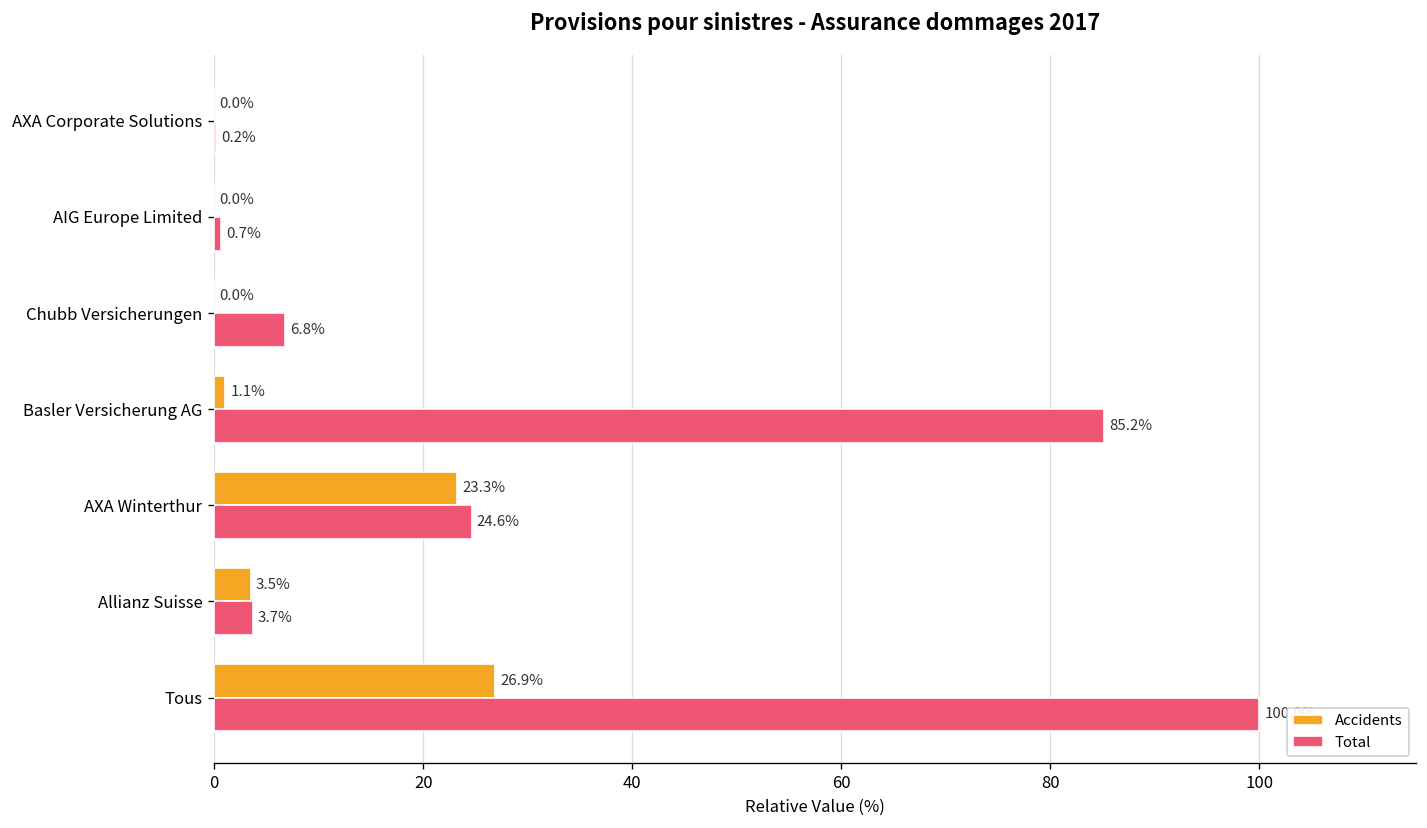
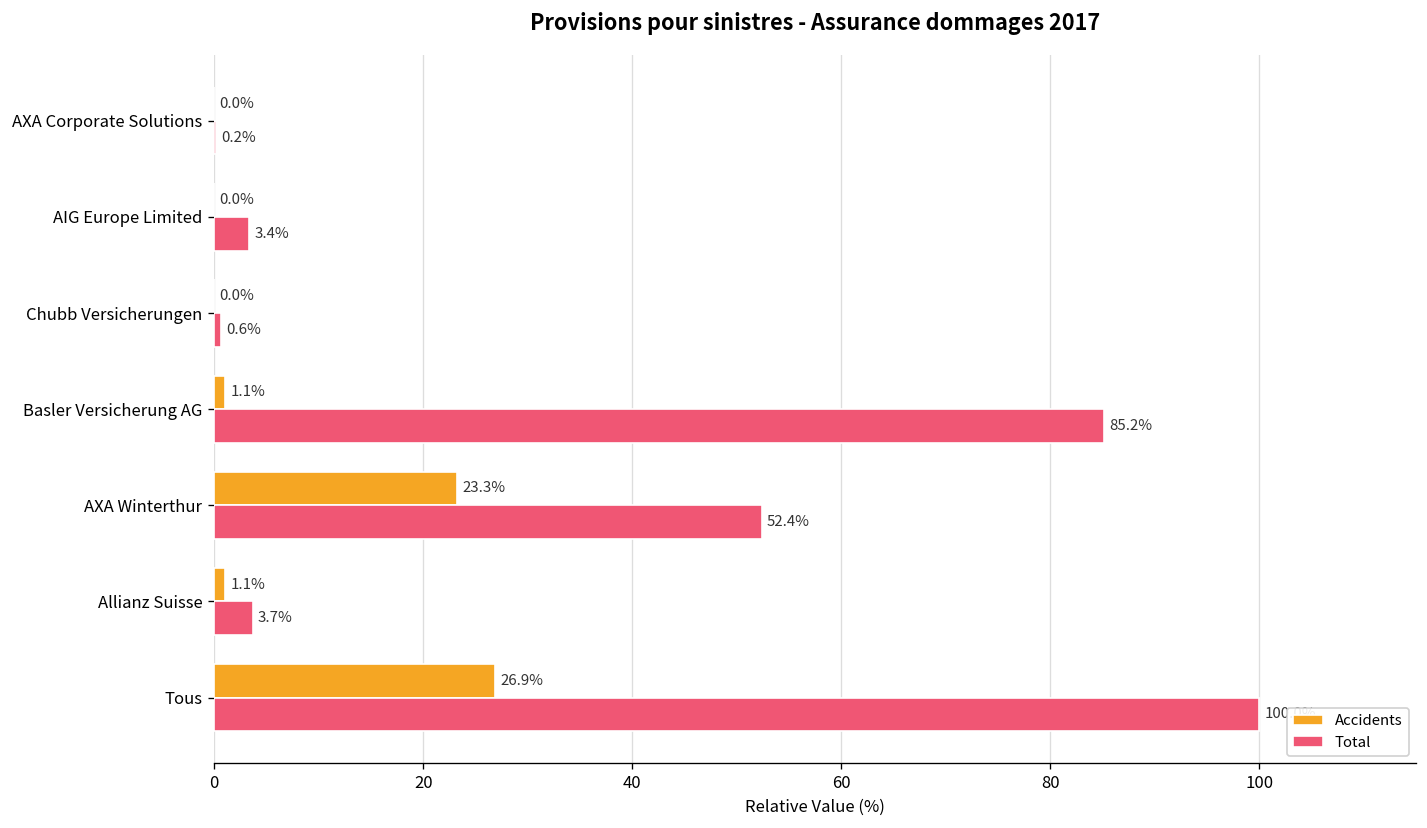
Total, AIG Europe Limited: 0.7% -> 3.4%
Total, Chubb Versicherungen: 6.8% -> 0.6%
Total, AXA Winterthur: 24.6% -> 52.4%
Accidents, Allianz Suisse: 3.5% -> 1.1%
